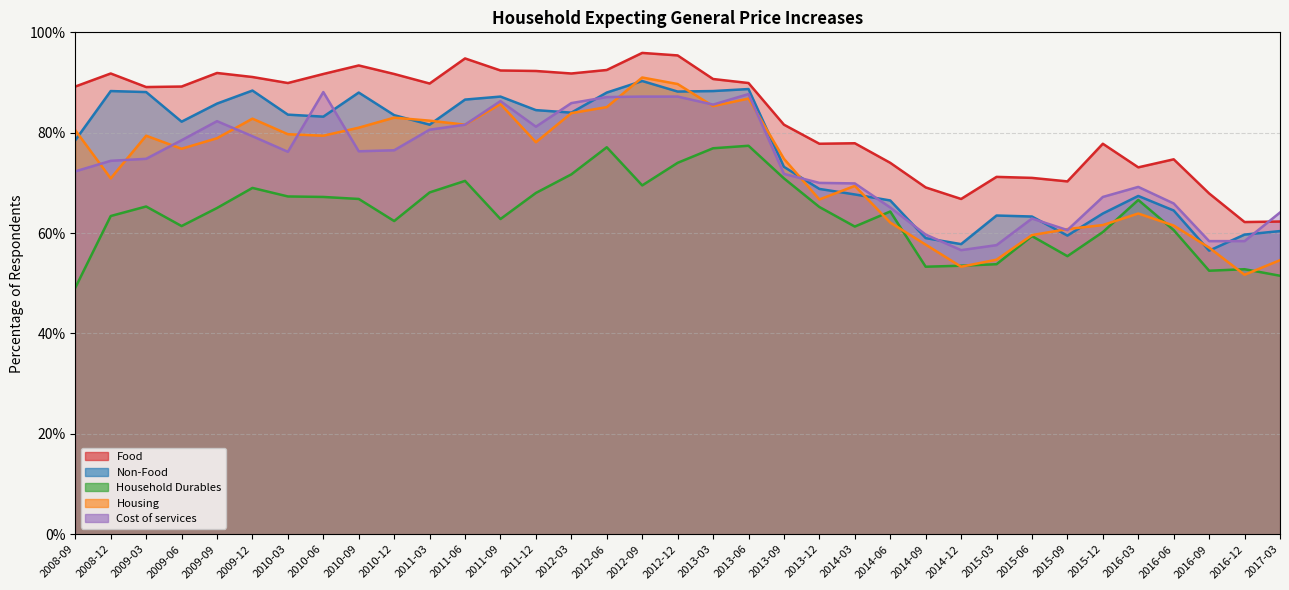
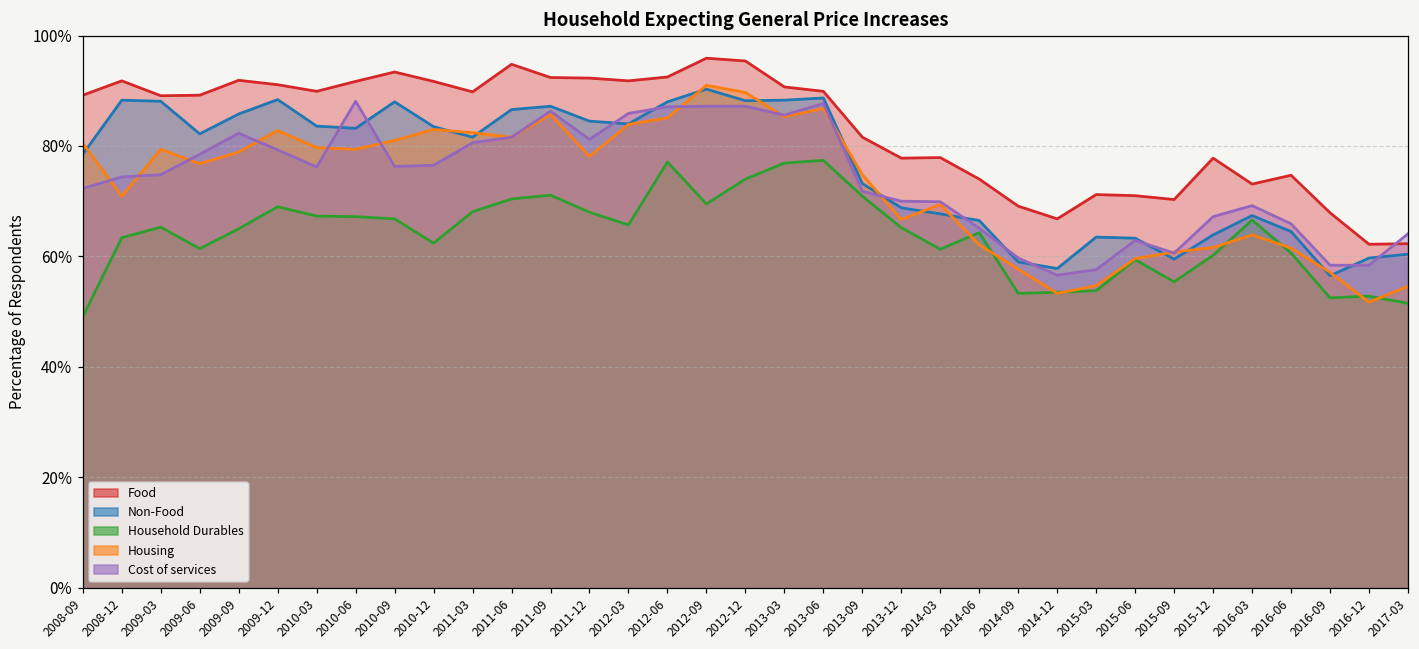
Household Durables, 2011-09: 63% -> 71%
Household Durables, 2012-03: 72% -> 66%
